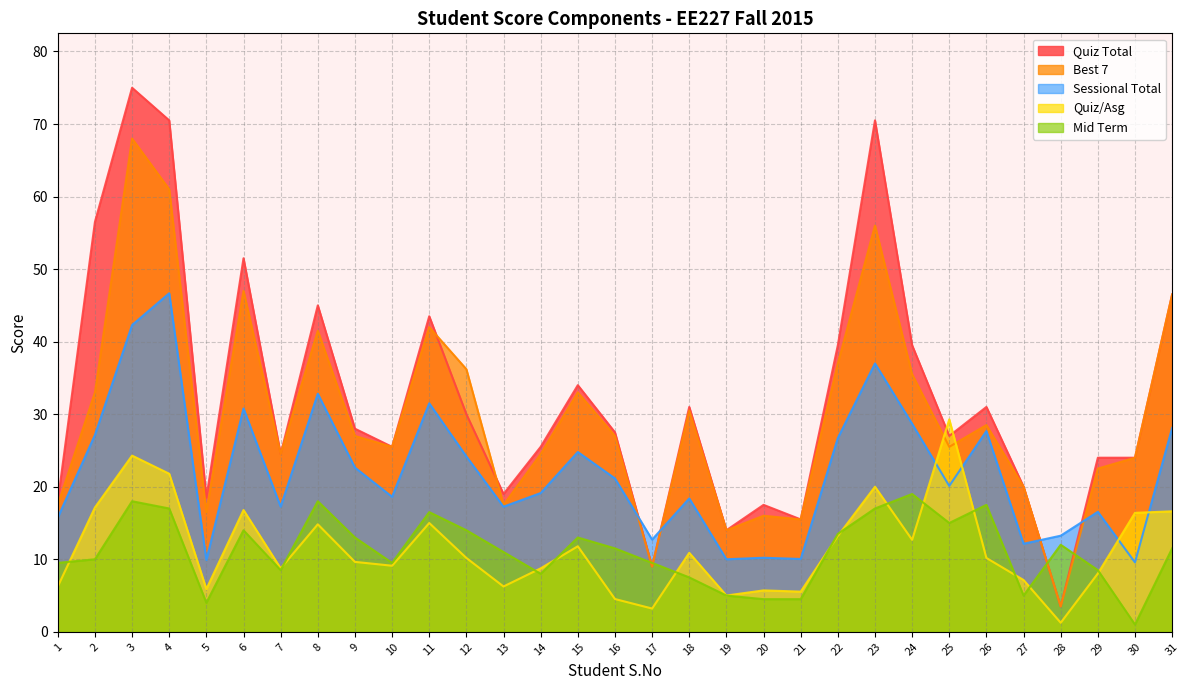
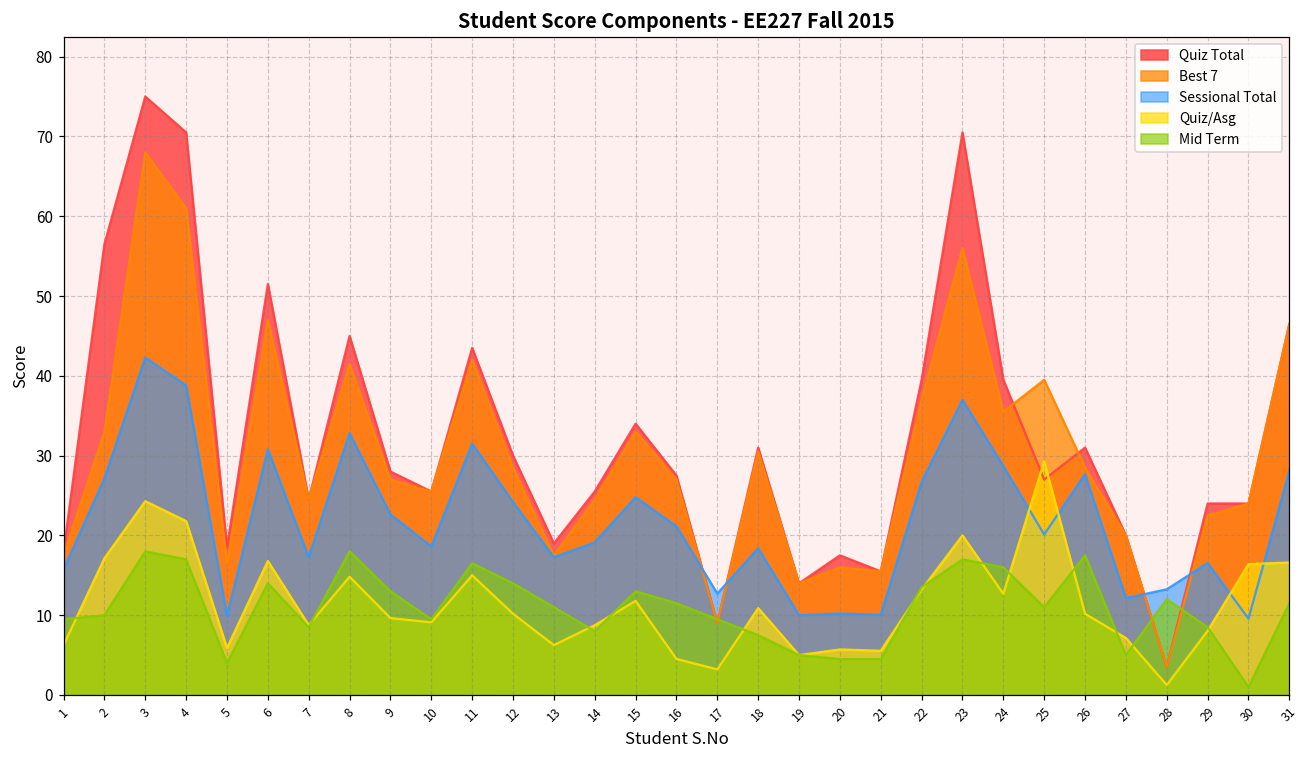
Sessional Total, 4: 47 -> 39
Best 7, 12: 36 -> 29
Mid Term, 24: 19 -> 16
Best 7, 25: 26 -> 40
Mid Term, 25: 15 -> 11
